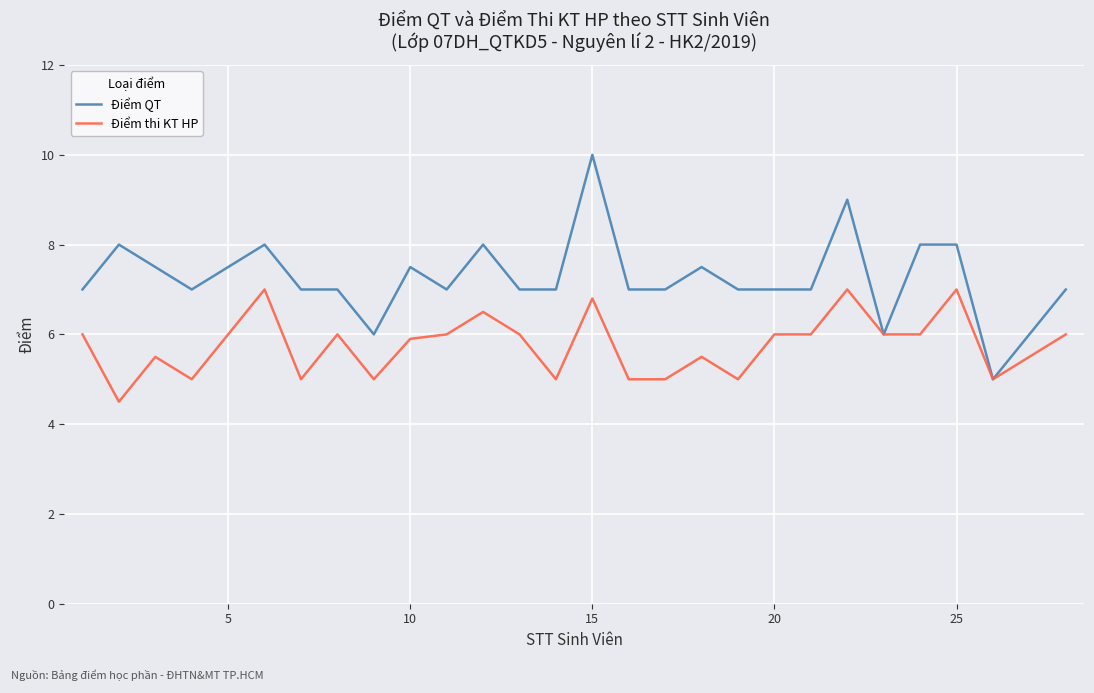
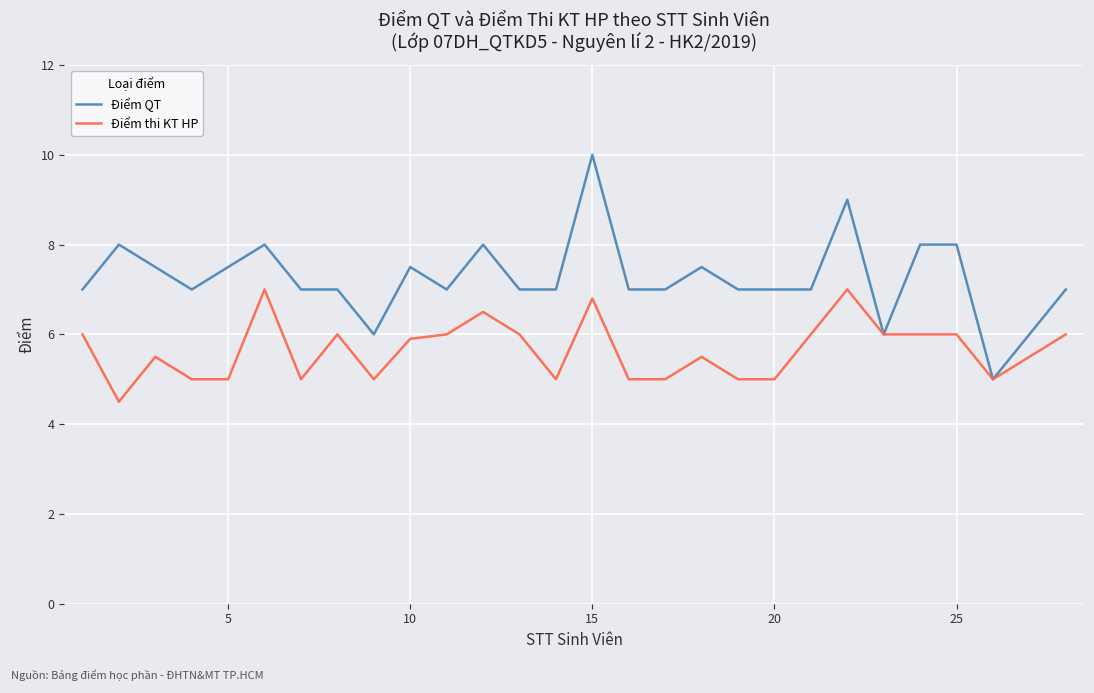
Điểm thi KT HP, 5: 6 -> 5
Điểm thi KT HP, 20: 6 -> 5
Điểm thi KT HP, 25: 7 -> 6
